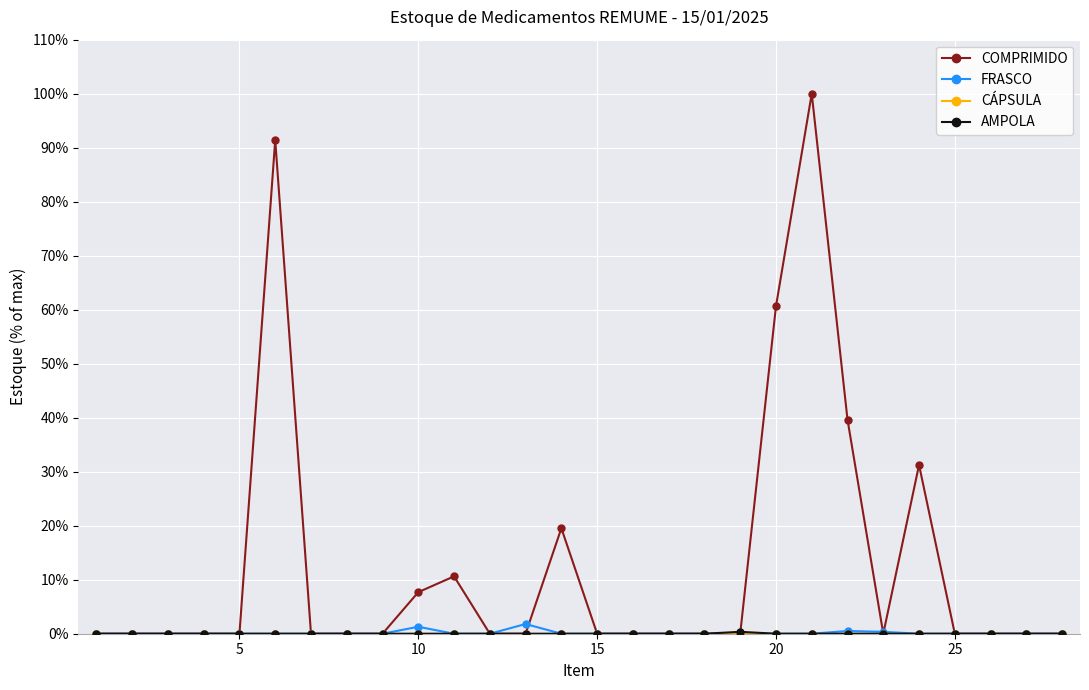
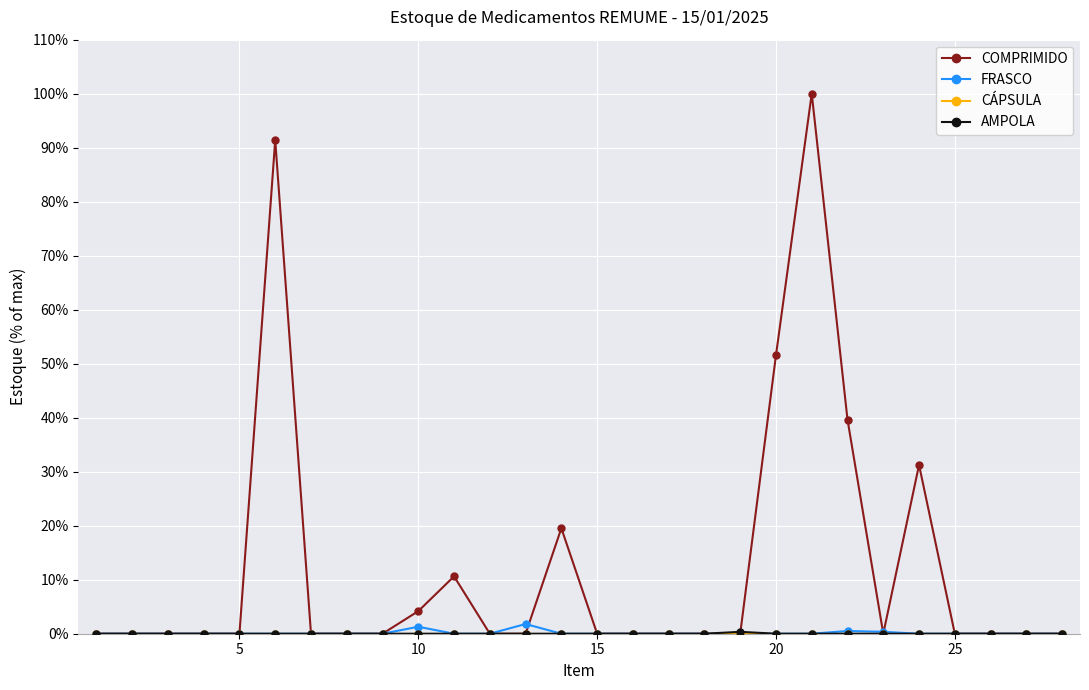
COMPRIMIDO, 10: 8% -> 4%
COMPRIMIDO, 20: 61% -> 52%
